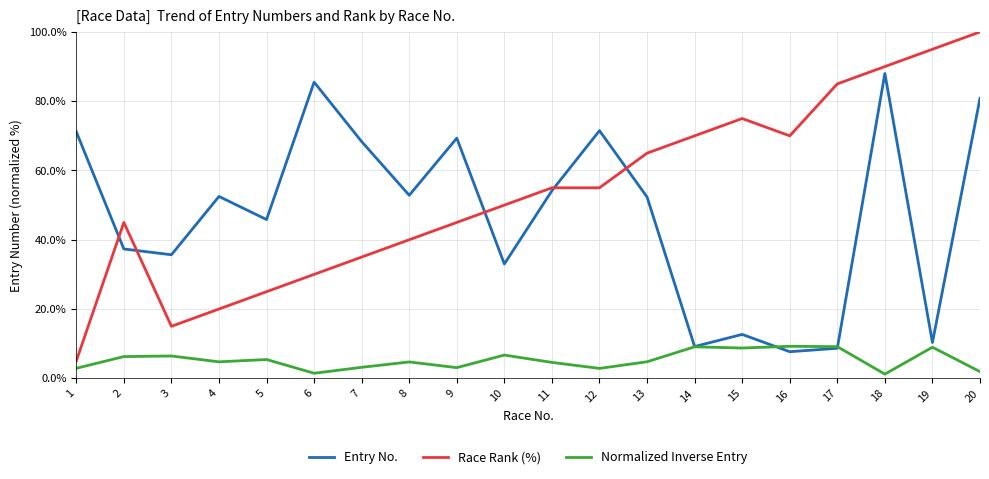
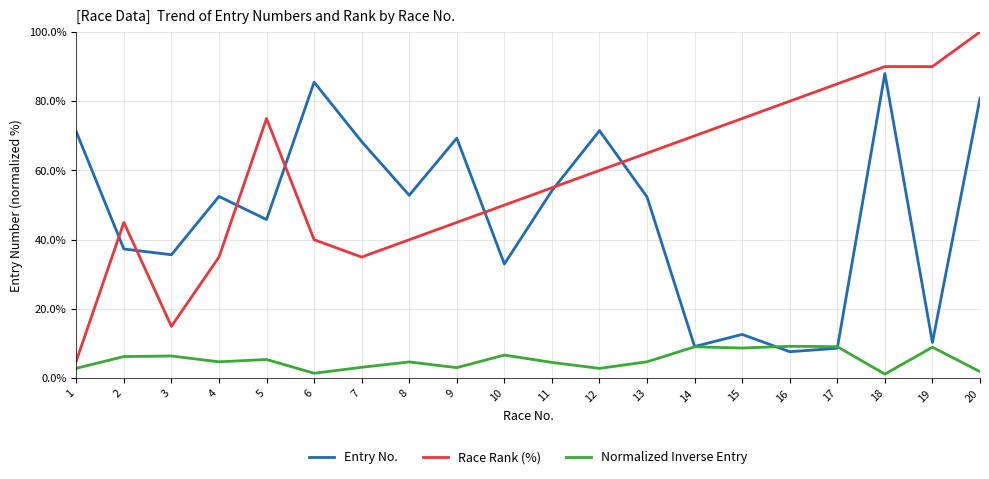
Race Rank (%), 4: 20% -> 35%
Race Rank (%), 5: 25% -> 75%
Race Rank (%), 6: 30% -> 40%
Race Rank (%), 12: 55% -> 60%
Race Rank (%), 16: 70% -> 80%
Race Rank (%), 19: 95% -> 90%
